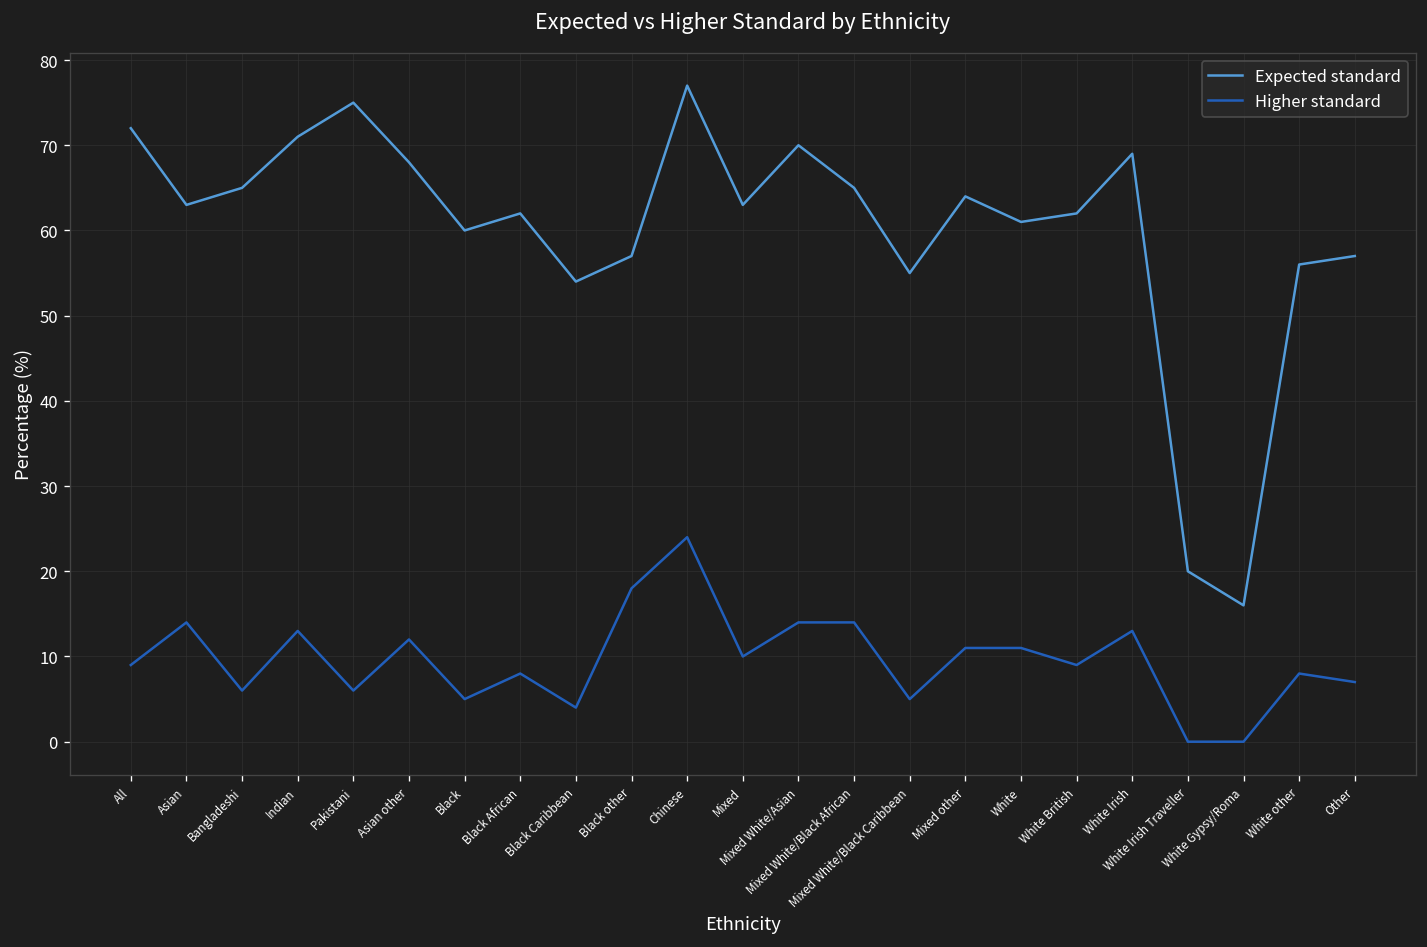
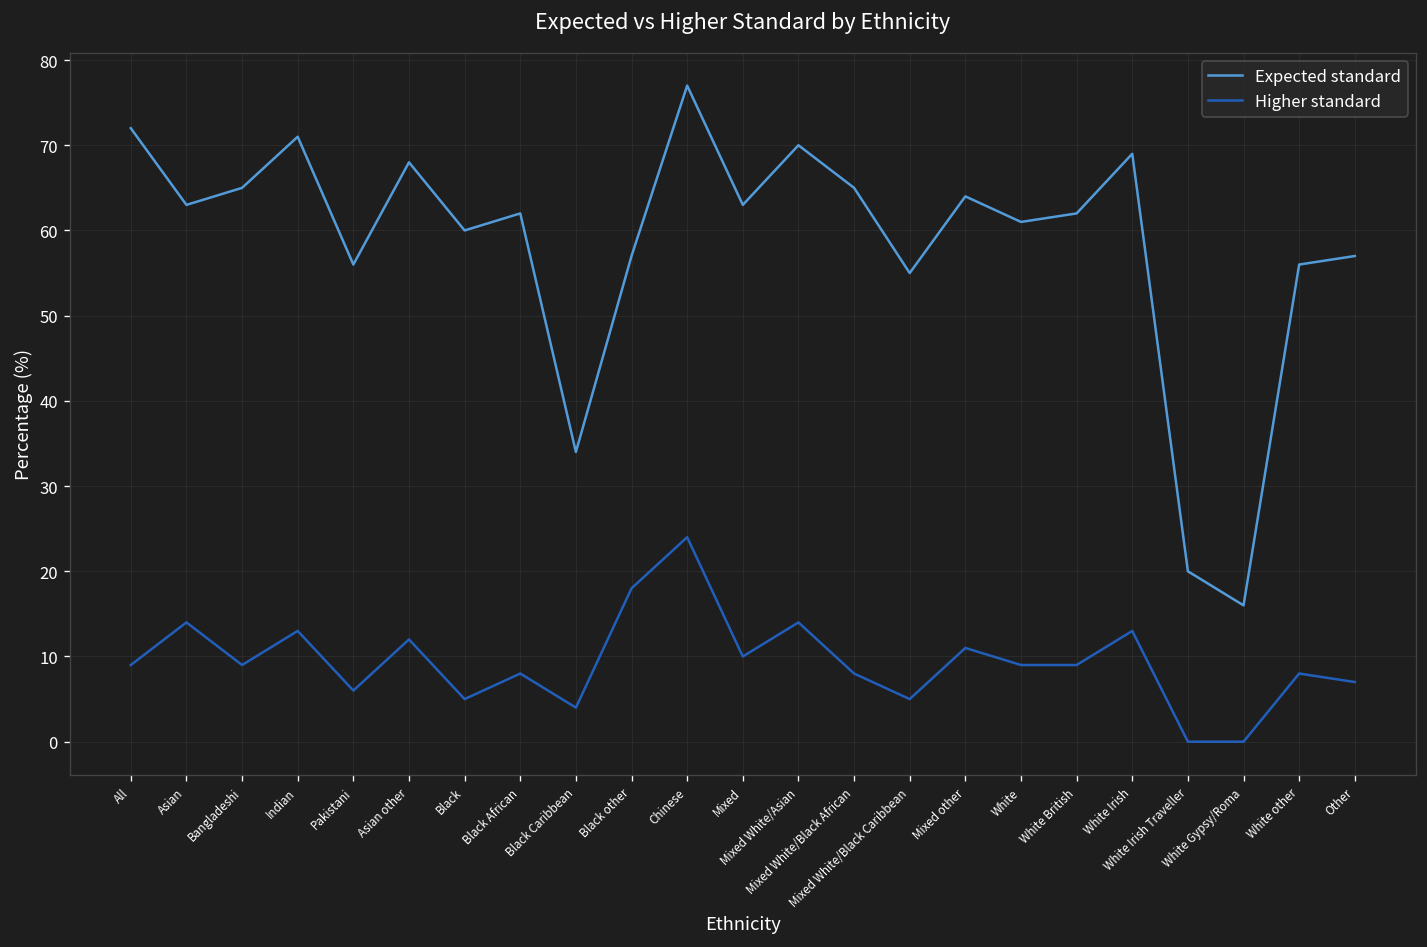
Higher standard, Bangladeshi: 6 -> 9
Expected standard, Pakistani: 75 -> 56
Expected standard, Black Caribbean: 54 -> 34
Higher standard, Mixed White/Black African: 14 -> 8
Higher standard, White: 11 -> 9
